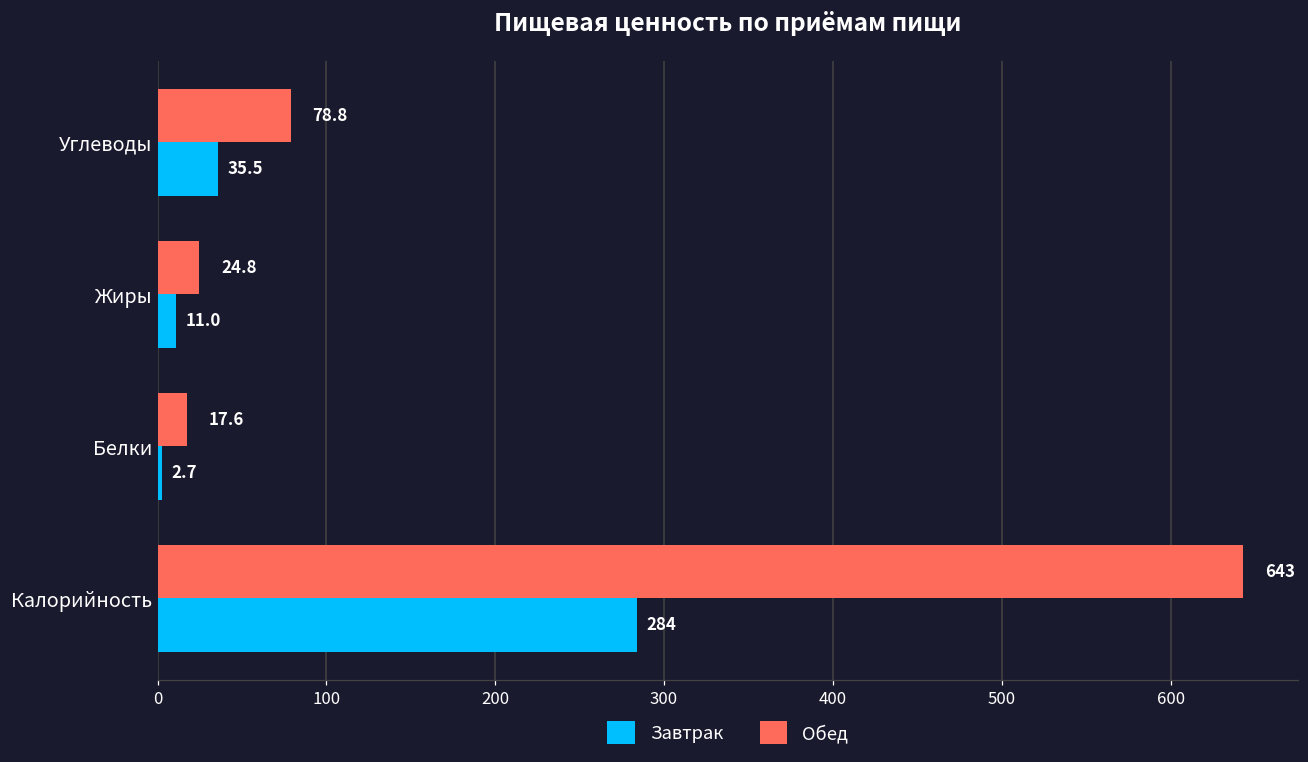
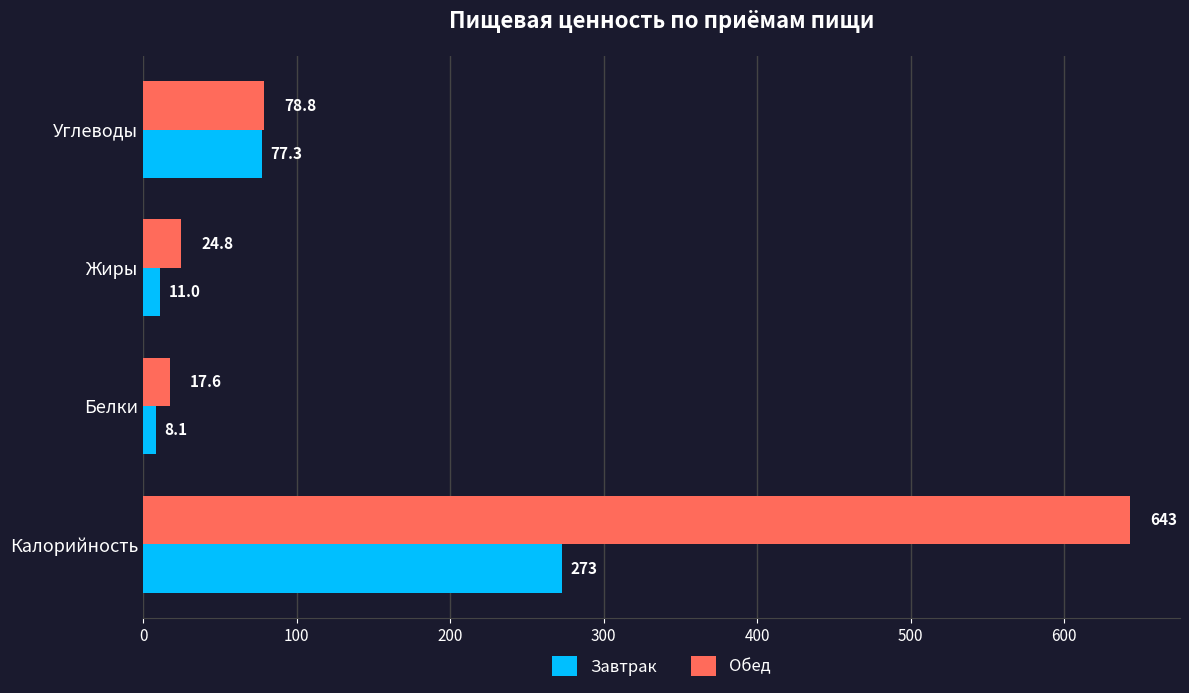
Завтрак, Углеводы: 35.5 -> 77.3
Завтрак, Белки: 2.7 -> 8.1
Завтрак, Калорийность: 284 -> 273
